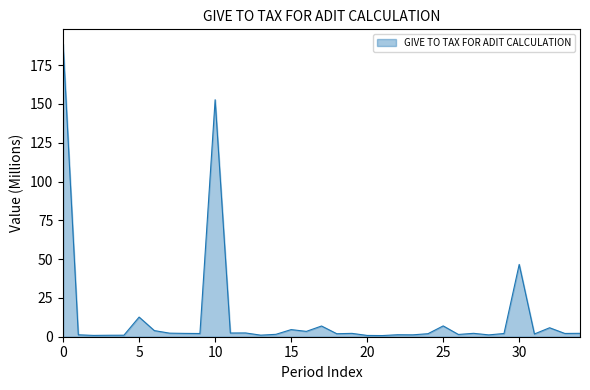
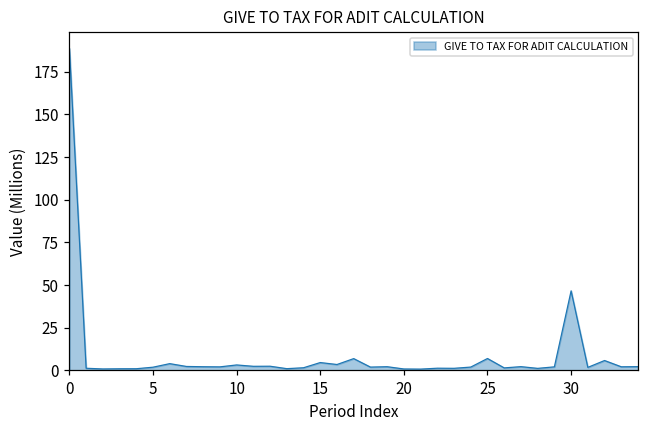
5: 13 -> 2
10: 153 -> 3
